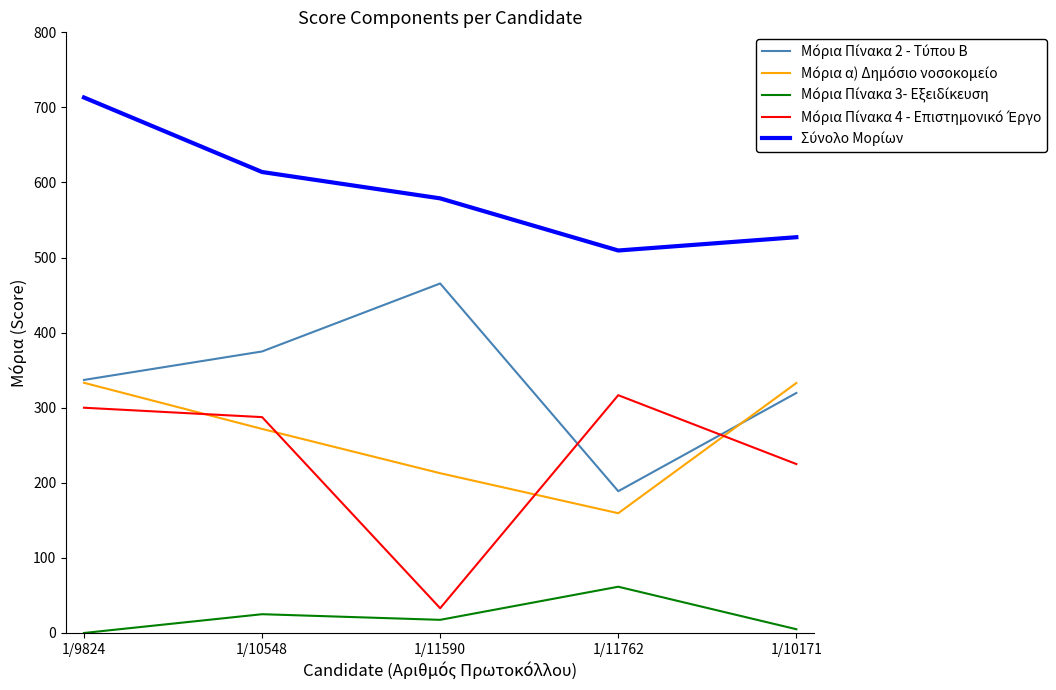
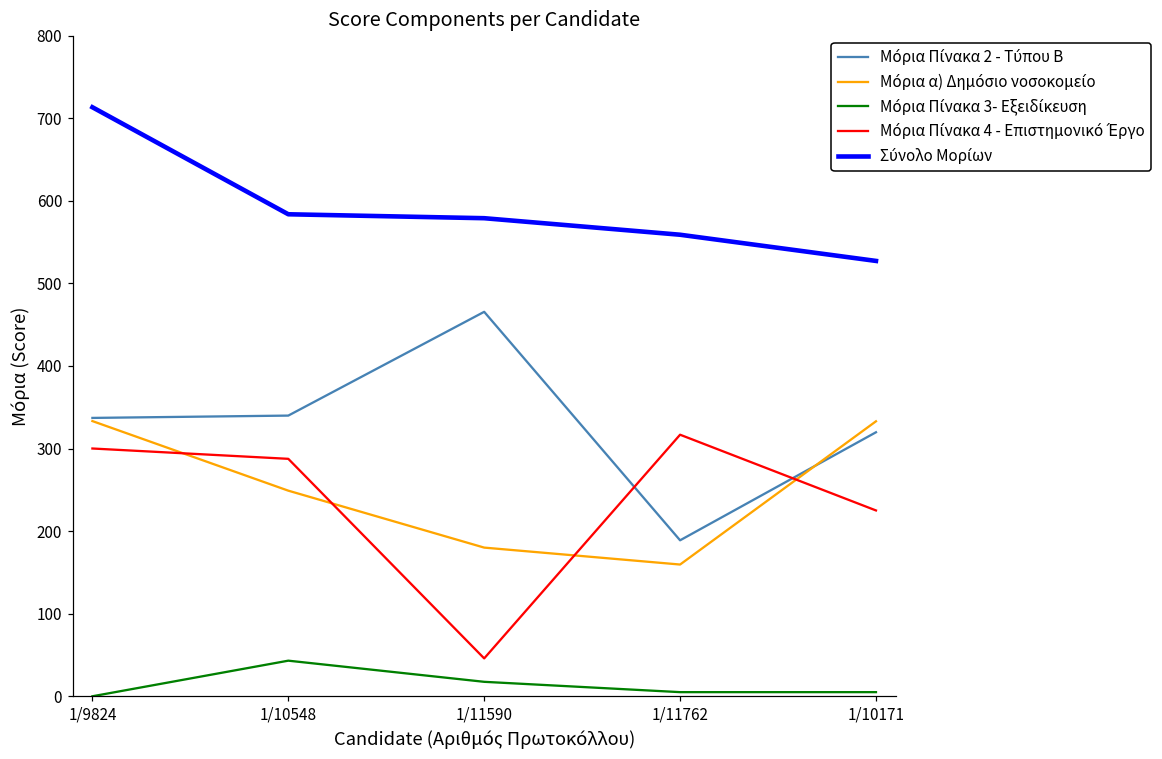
Μόρια Πίνακα 2 - Τύπου Β, 1/10548: 370 -> 340
Μόρια α) Δημόσιο νοσοκομείο, 1/10548: 270 -> 250
Μόρια Πίνακα 3- Εξειδίκευση, 1/10548: 30 -> 40
Σύνολο Μορίων, 1/10548: 610 -> 580
Μόρια α) Δημόσιο νοσοκομείο, 1/11590: 210 -> 180
Μόρια Πίνακα 4 - Επιστημονικό Έργο, 1/11590: 30 -> 50
Μόρια Πίνακα 3- Εξειδίκευση, 1/11762: 60 -> 10
Σύνολο Μορίων, 1/11762: 510 -> 560
